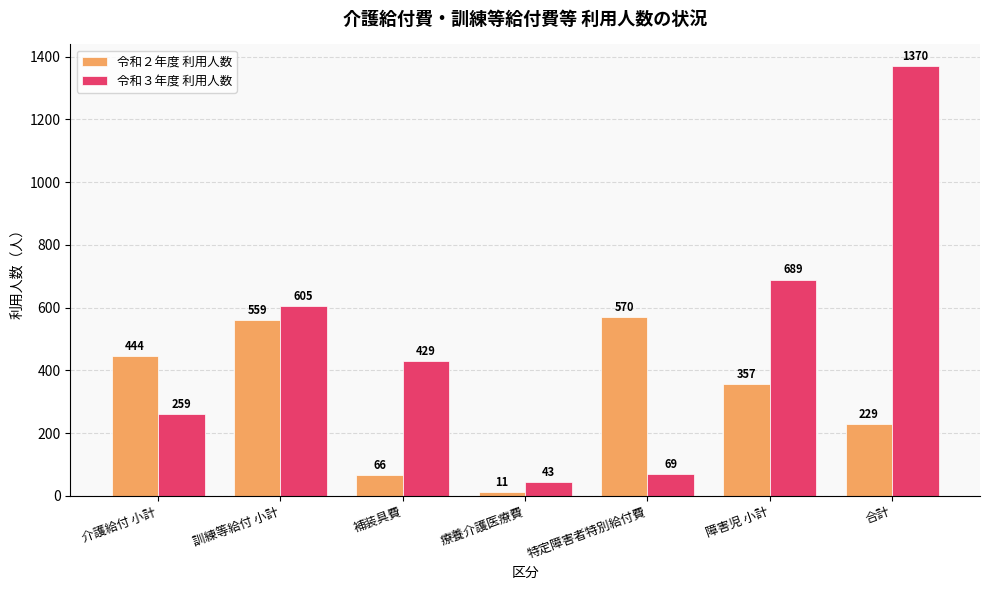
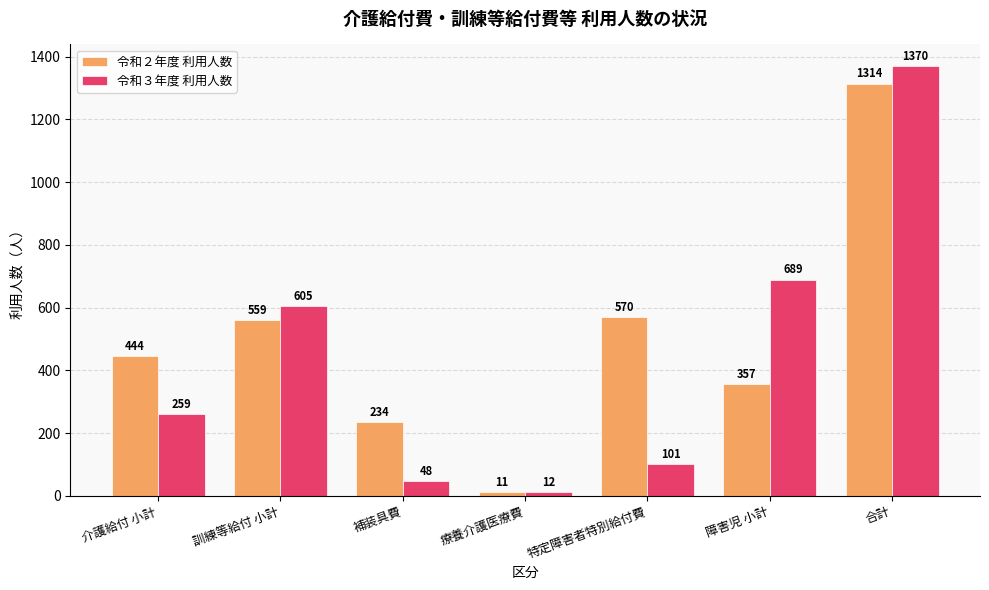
令和２年度 利用人数, 補装具費: 66 -> 234
令和３年度 利用人数, 補装具費: 429 -> 48
令和３年度 利用人数, 療養介護医療費: 43 -> 12
令和３年度 利用人数, 特定障害者特別給付費: 69 -> 101
令和２年度 利用人数, 合計: 229 -> 1314
